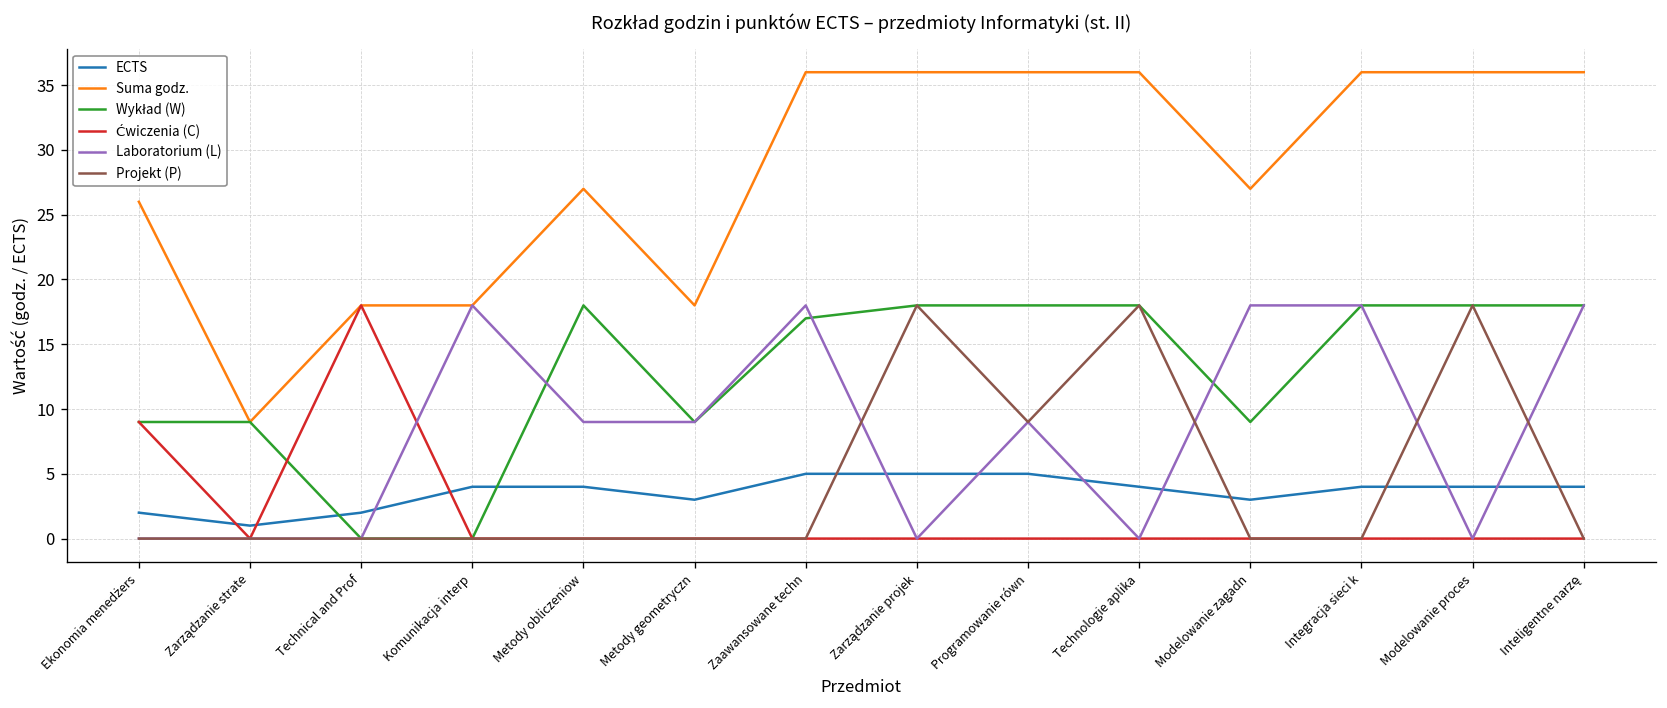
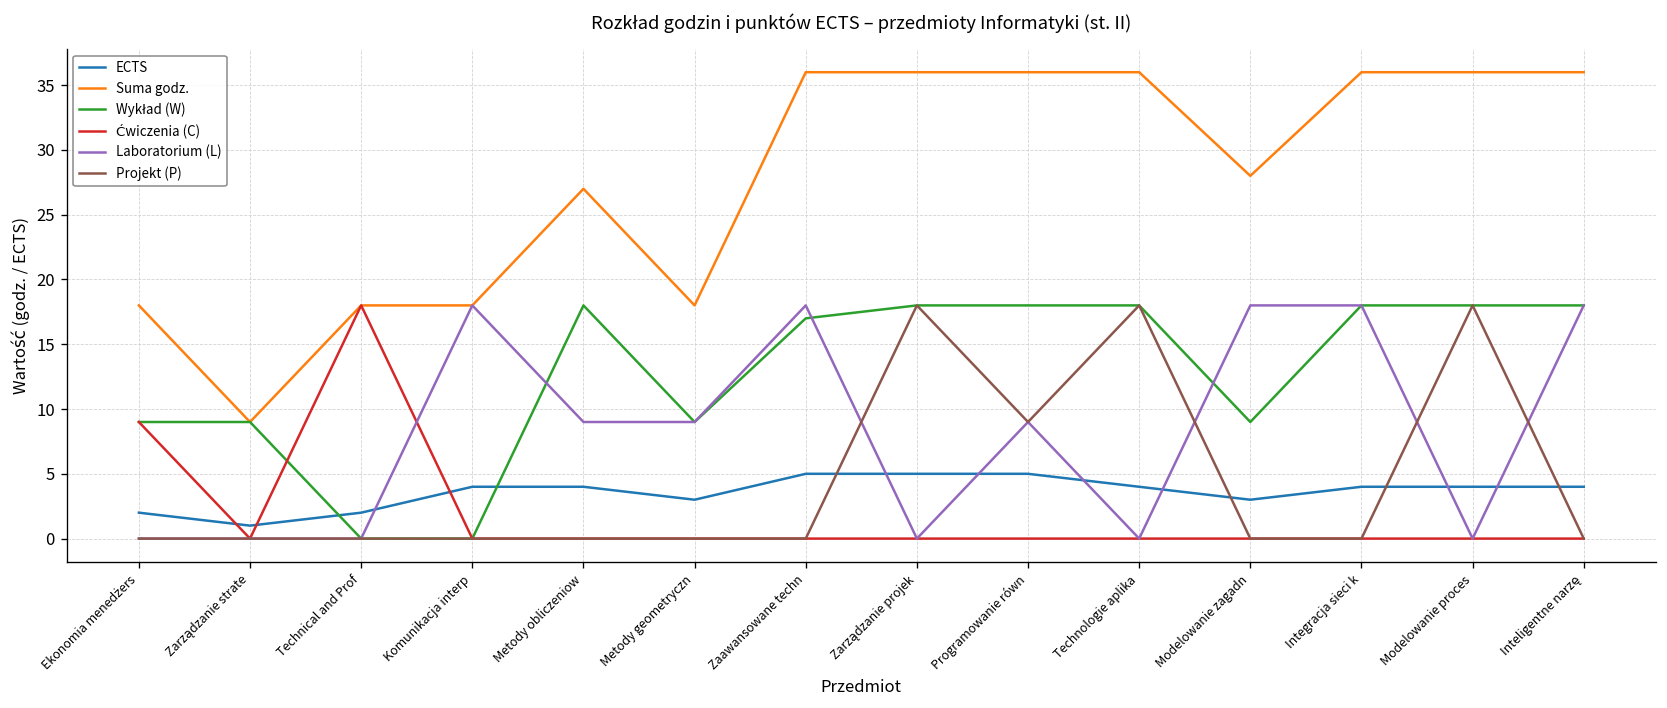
Suma godz., Ekonomia menedżers: 26 -> 18
Suma godz., Modelowanie zagadn: 27 -> 28
